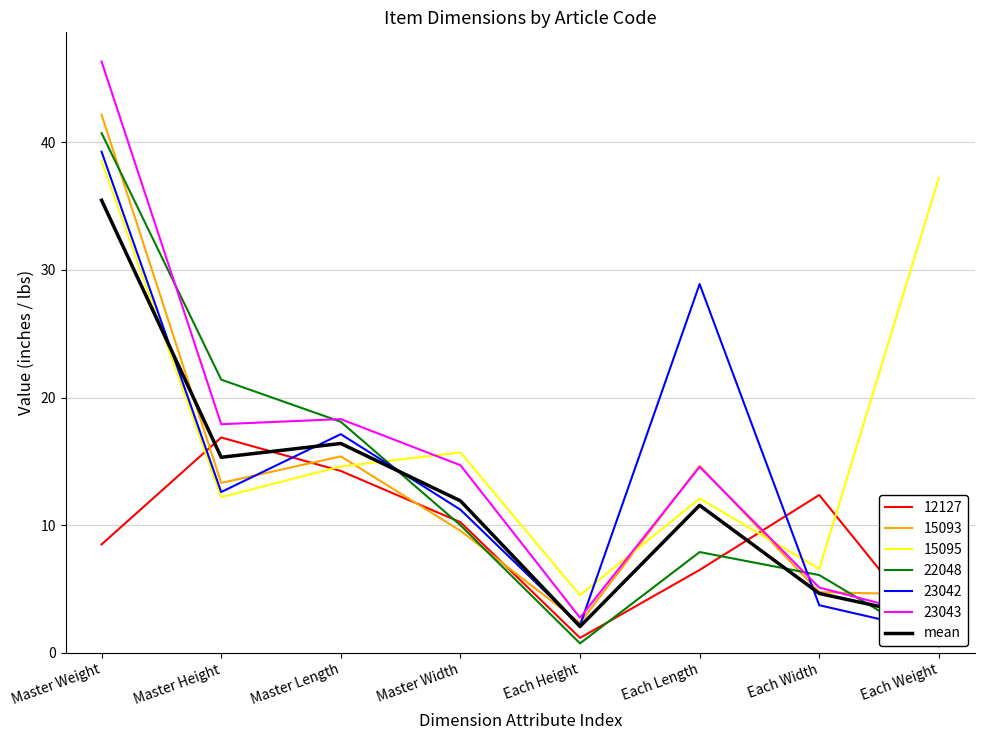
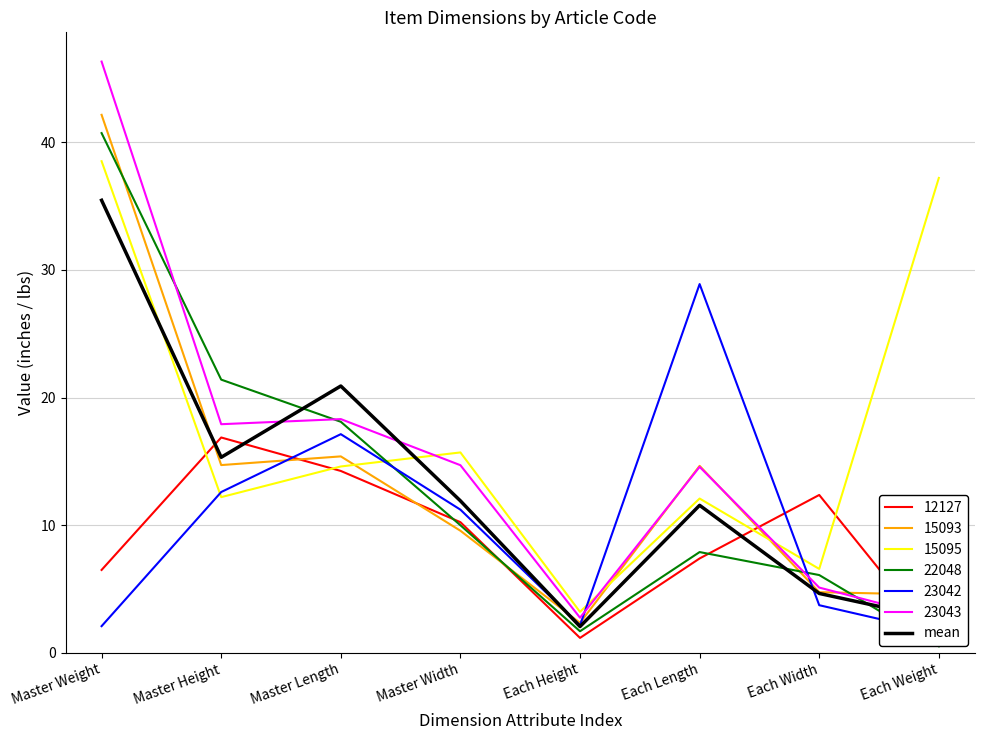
12127, Master Weight: 8.5 -> 6.5
23042, Master Weight: 39.2 -> 2.1
15093, Master Height: 13.3 -> 14.7
mean, Master Length: 16.4 -> 20.9
15095, Each Height: 4.5 -> 3.2
22048, Each Height: 0.8 -> 1.7
12127, Each Length: 6.5 -> 7.4
